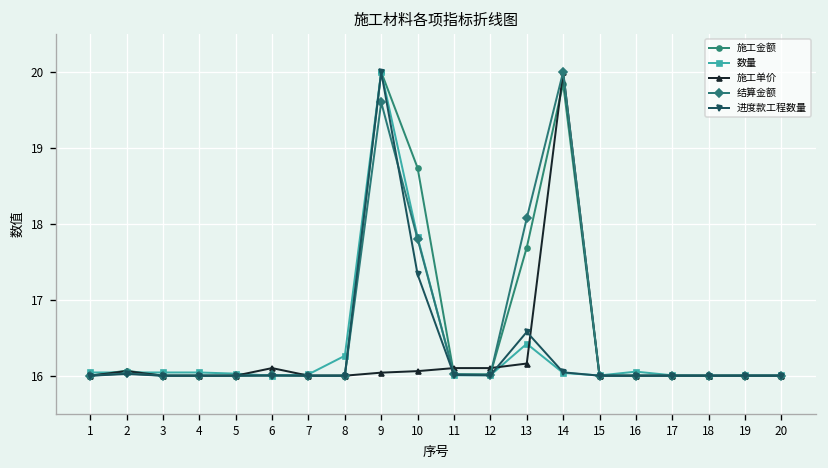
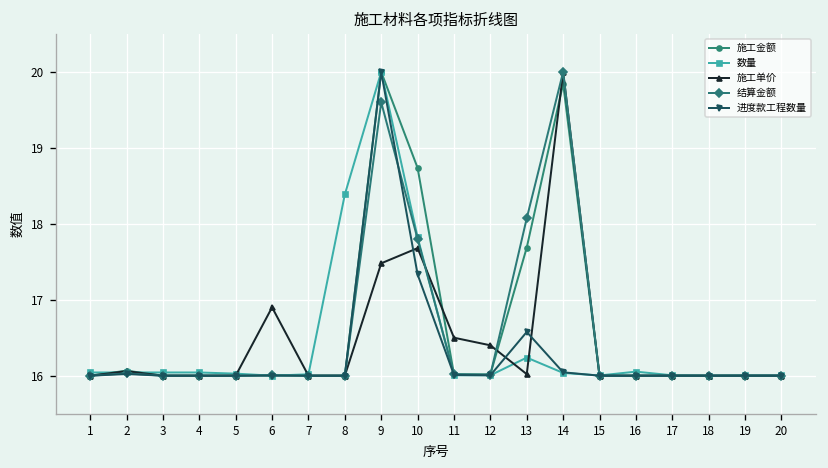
施工单价, 6: 16.1 -> 16.9
数量, 8: 16.3 -> 18.4
施工单价, 9: 16.0 -> 17.5
施工单价, 10: 16.1 -> 17.7
施工单价, 11: 16.1 -> 16.5
施工单价, 12: 16.1 -> 16.4
数量, 13: 16.4 -> 16.2
施工单价, 13: 16.2 -> 16.0
